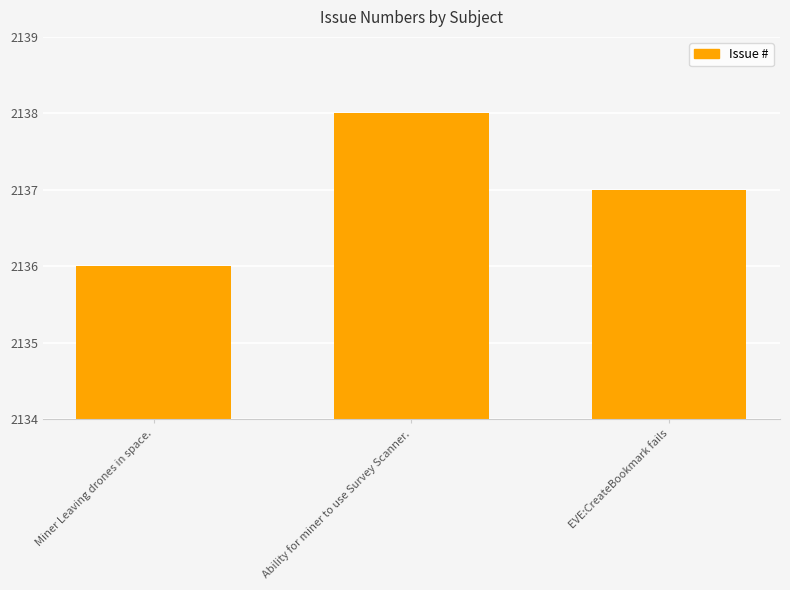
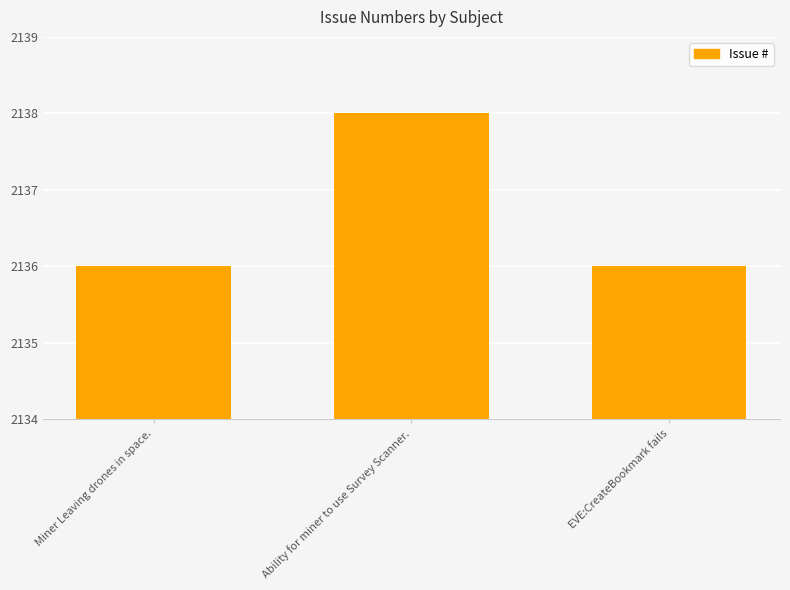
EVE:CreateBookmark fails: 2137 -> 2136
